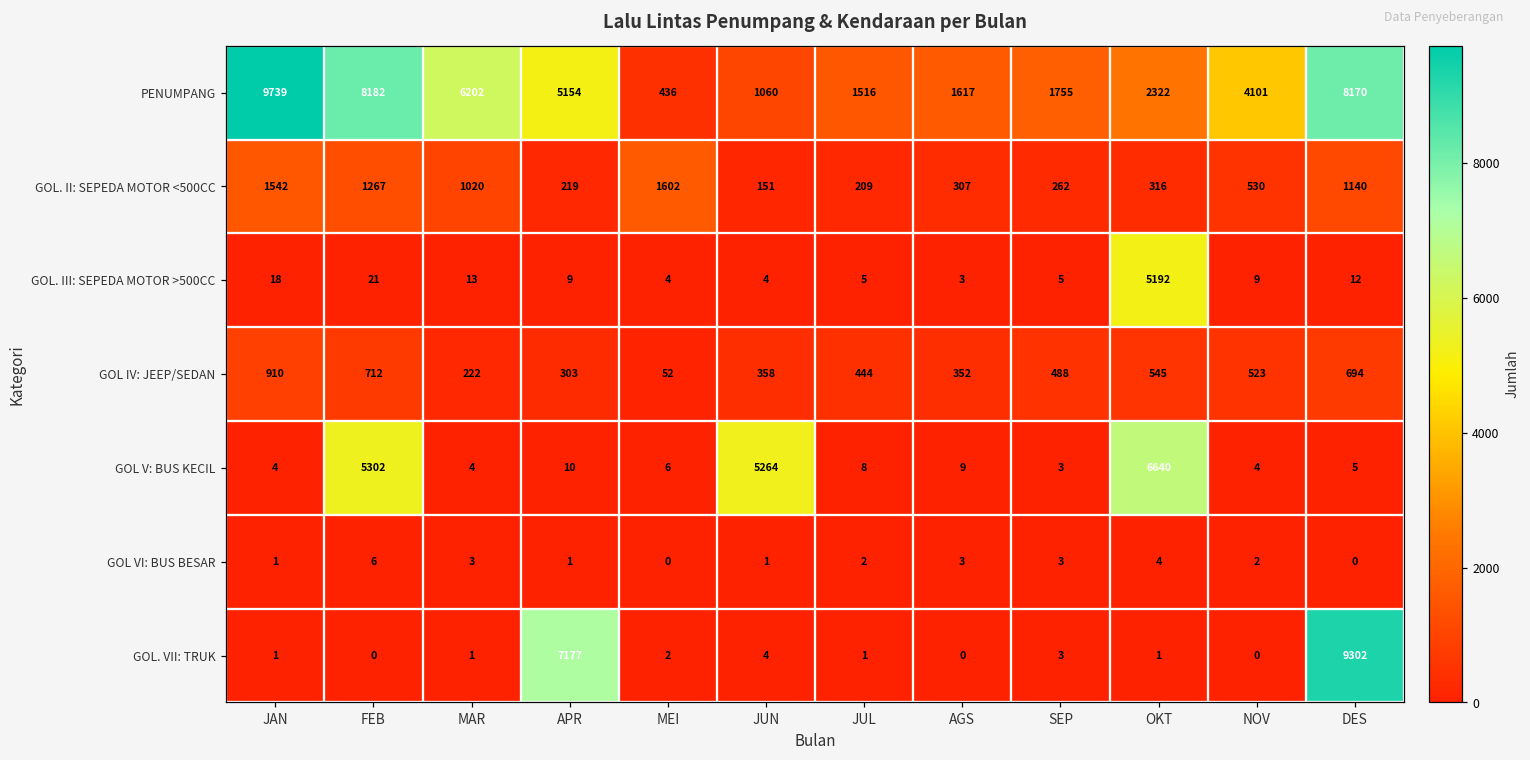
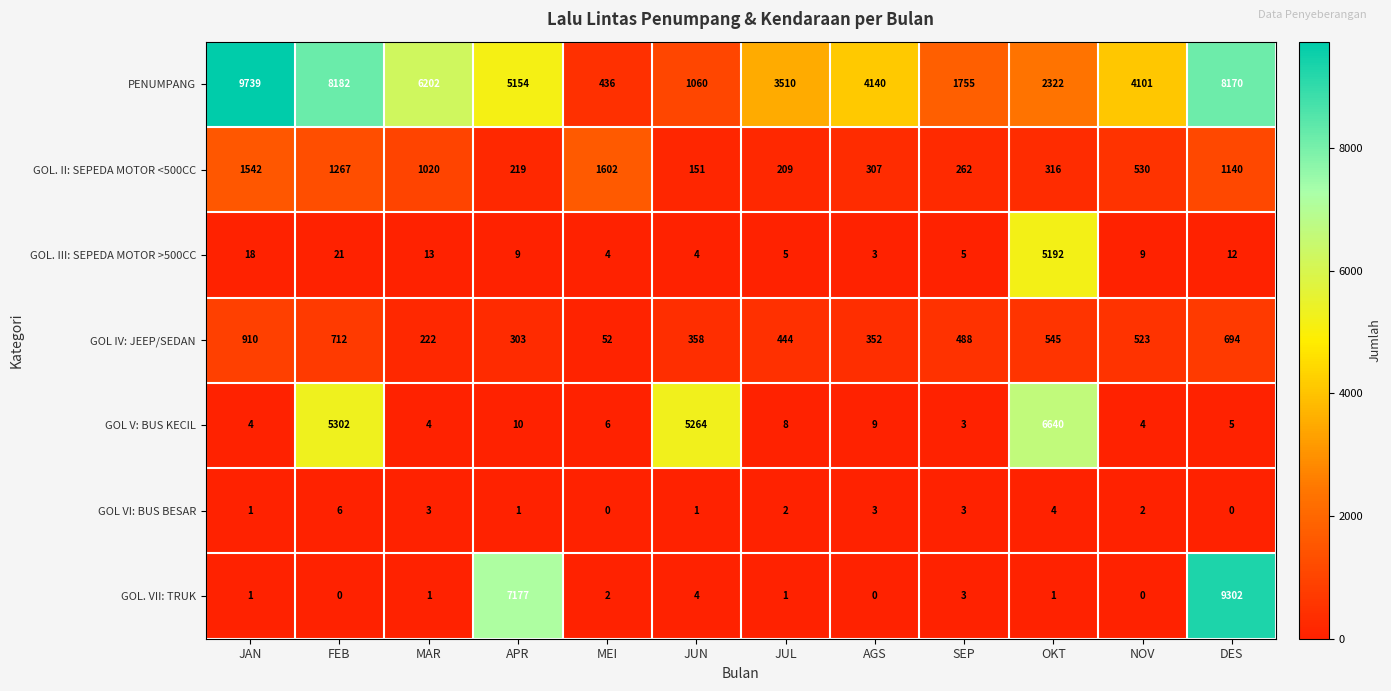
PENUMPANG, JUL: 1516 -> 3510
PENUMPANG, AGS: 1617 -> 4140
